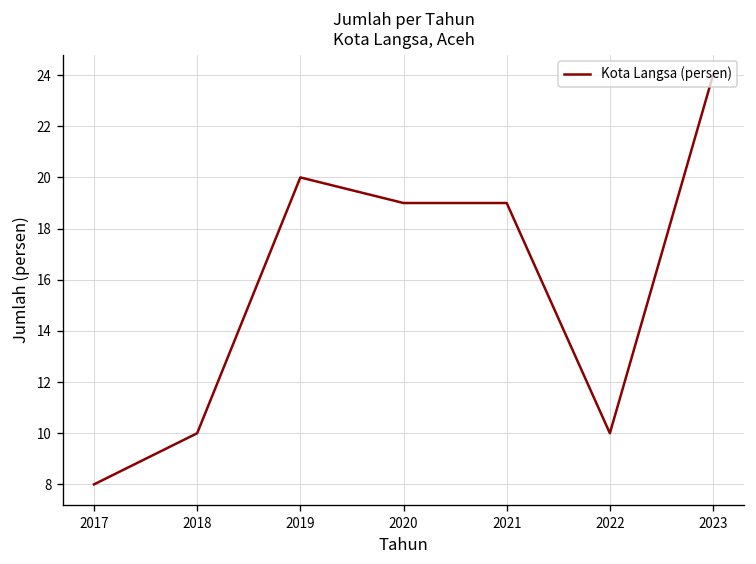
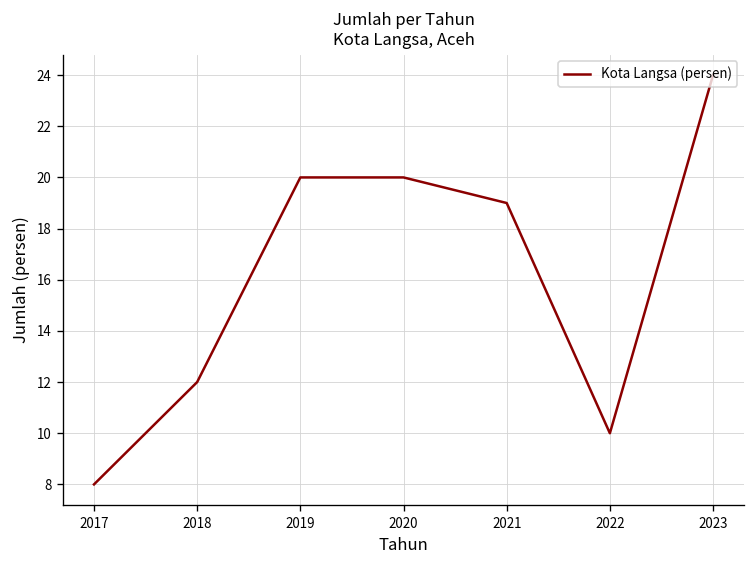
2018: 10 -> 12
2020: 19 -> 20
